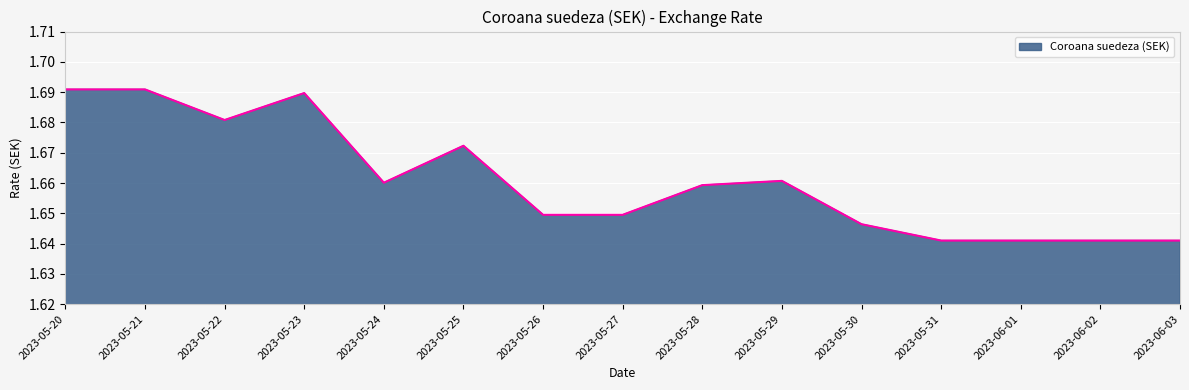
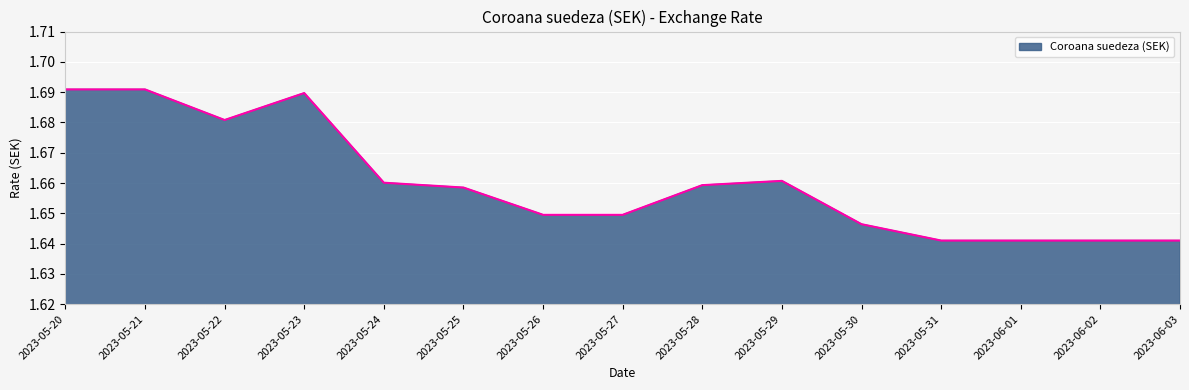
2023-05-25: 1.672 -> 1.659
